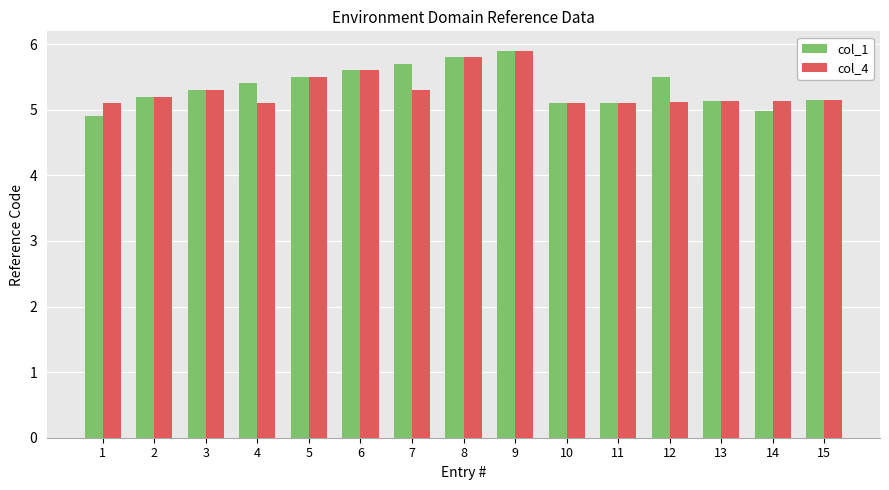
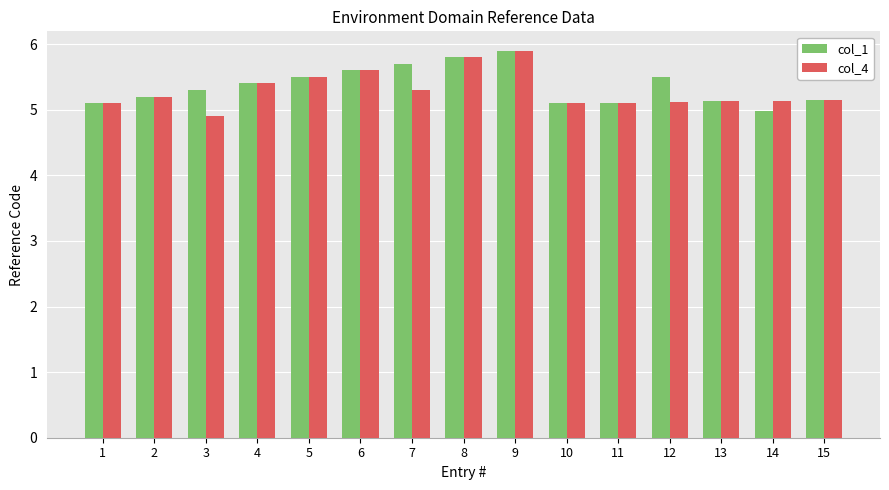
col_1, 1: 4.9 -> 5.1
col_4, 3: 5.3 -> 4.9
col_4, 4: 5.1 -> 5.4
